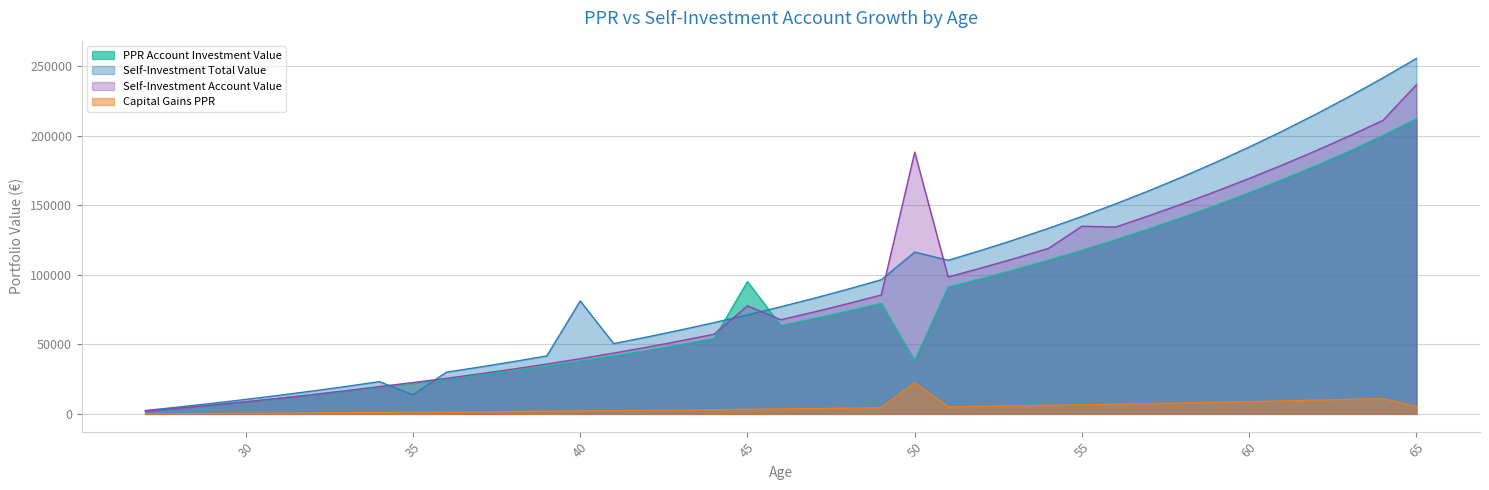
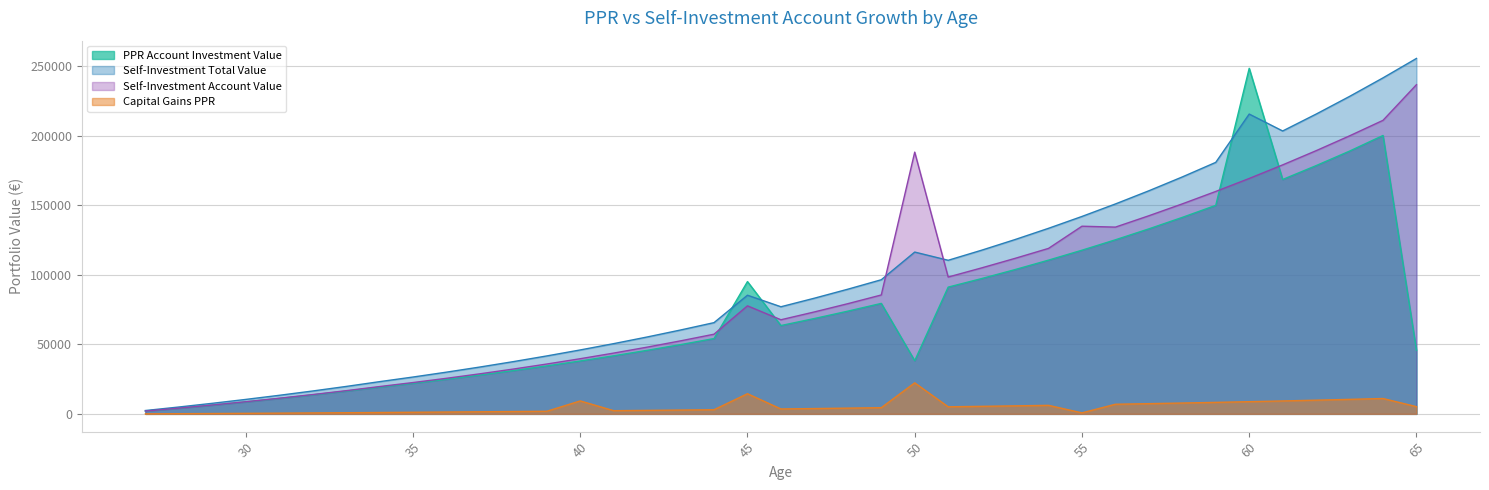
Self-Investment Total Value, 35: 14000 -> 26000
Self-Investment Total Value, 40: 81000 -> 46000
Capital Gains PPR, 40: 2000 -> 9000
Self-Investment Total Value, 45: 71000 -> 85000
Capital Gains PPR, 45: 3000 -> 14000
Capital Gains PPR, 55: 7000 -> 1000
PPR Account Investment Value, 60: 159000 -> 249000
Self-Investment Total Value, 60: 192000 -> 216000
PPR Account Investment Value, 65: 212000 -> 46000
